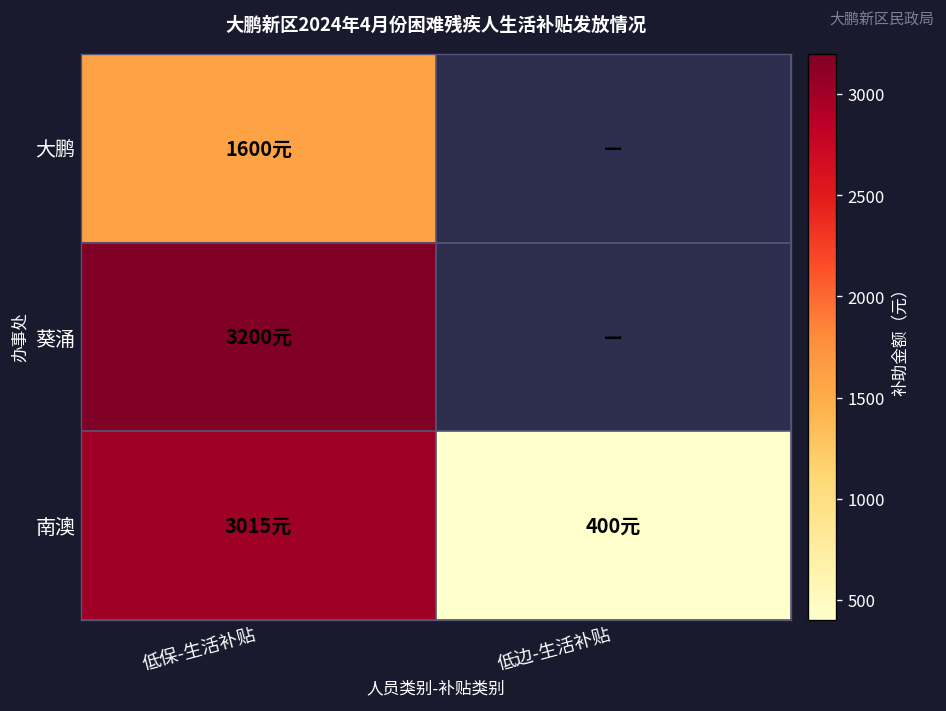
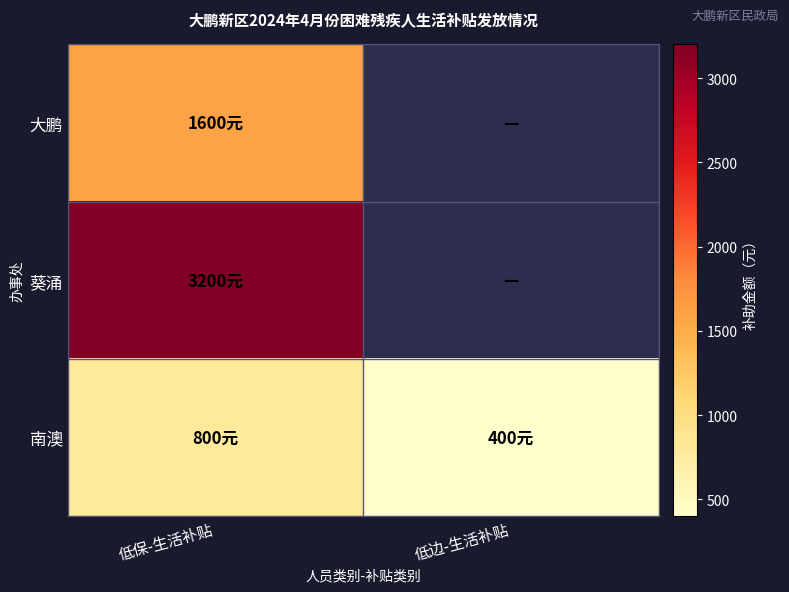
南澳, 低保-生活补贴: 3015元 -> 800元
